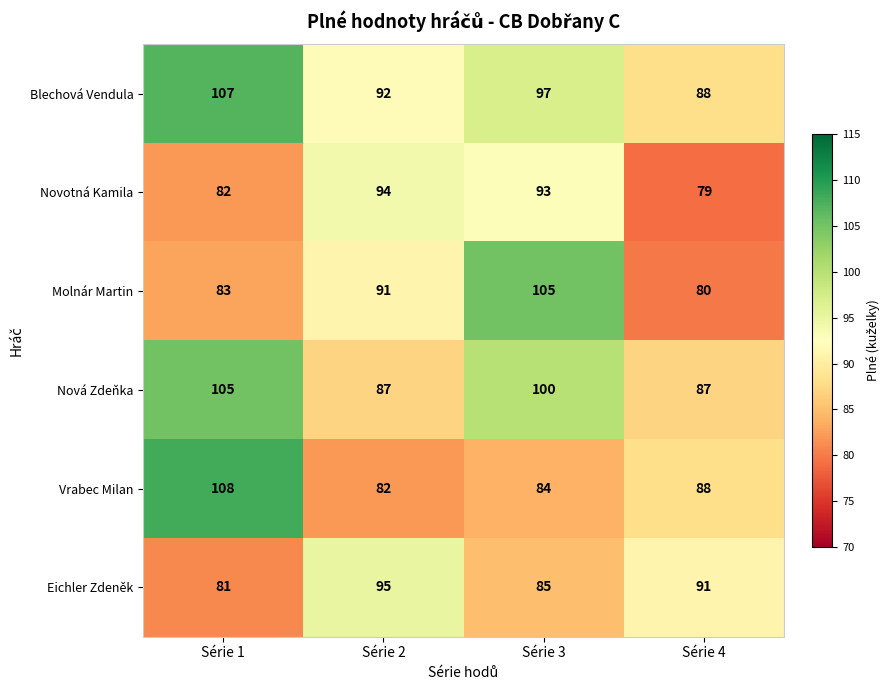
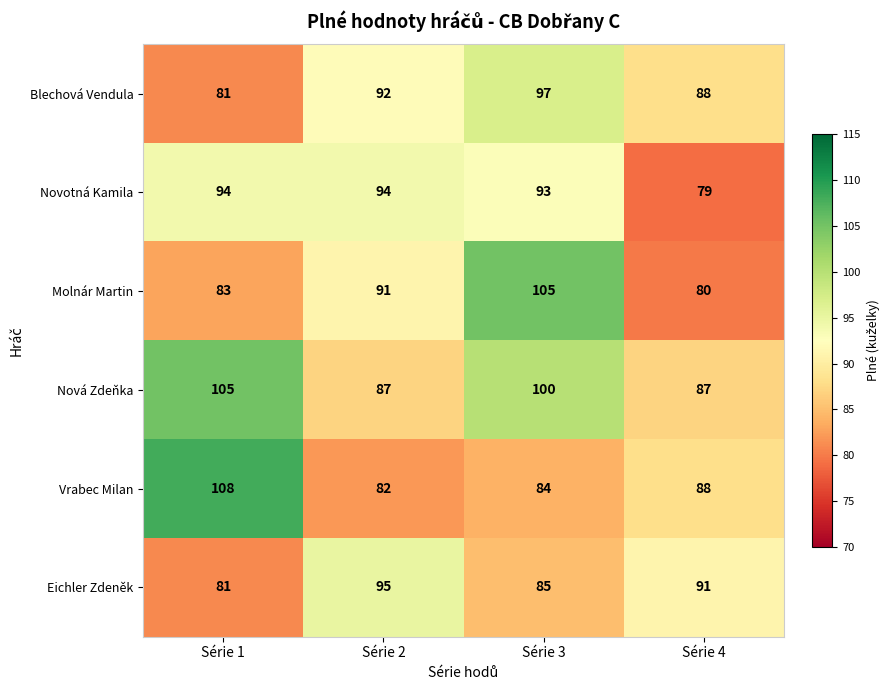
Blechová Vendula, Série 1: 107 -> 81
Novotná Kamila, Série 1: 82 -> 94
